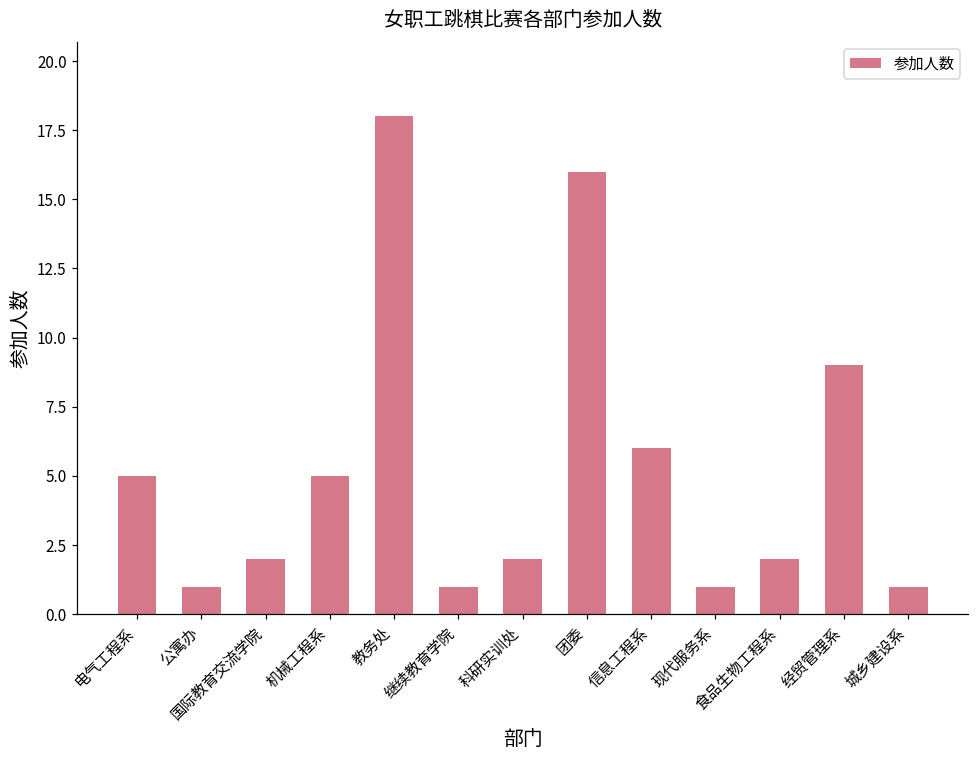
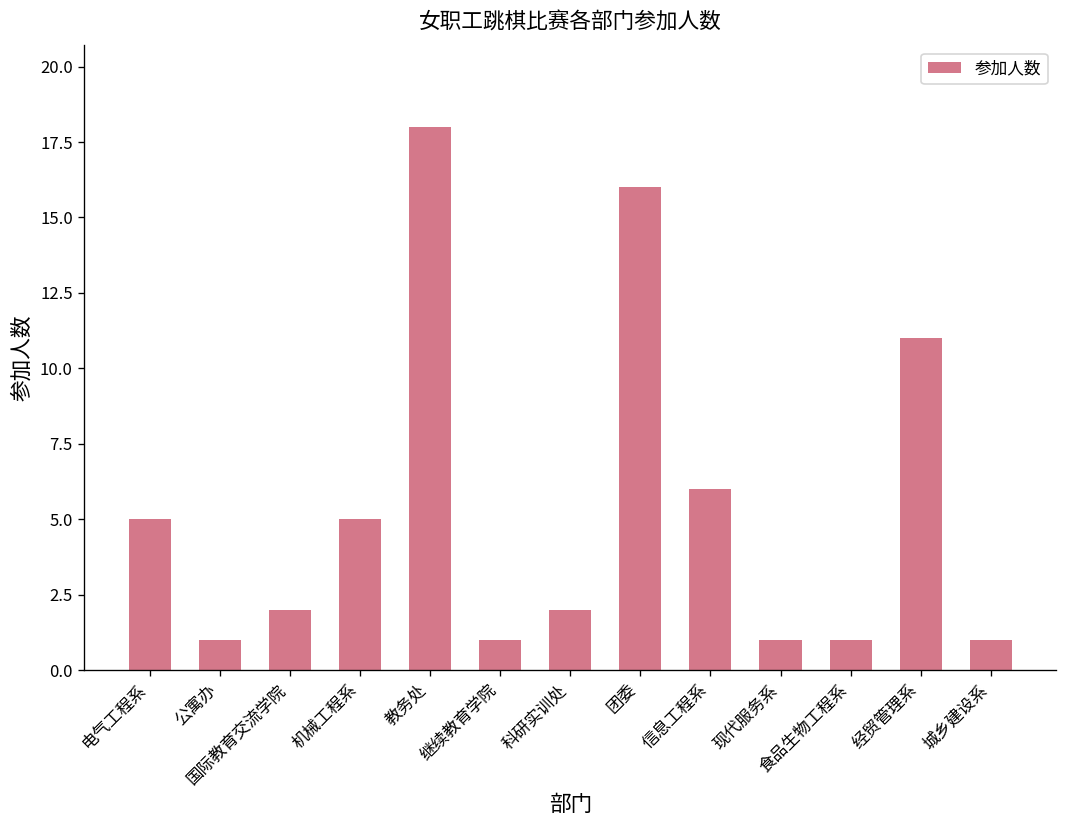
食品生物工程系: 2 -> 1
经贸管理系: 9 -> 11
